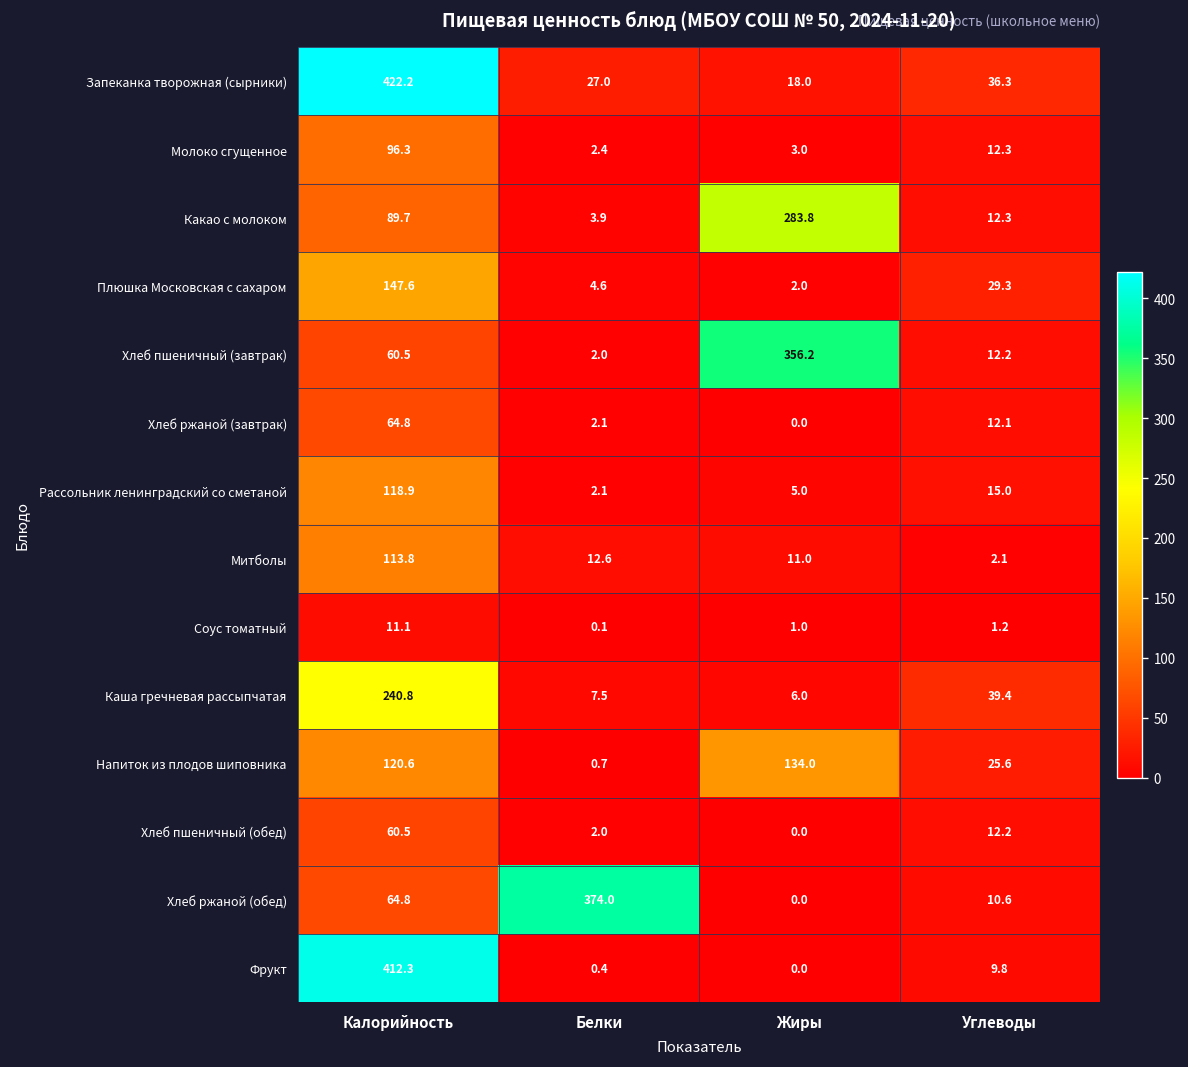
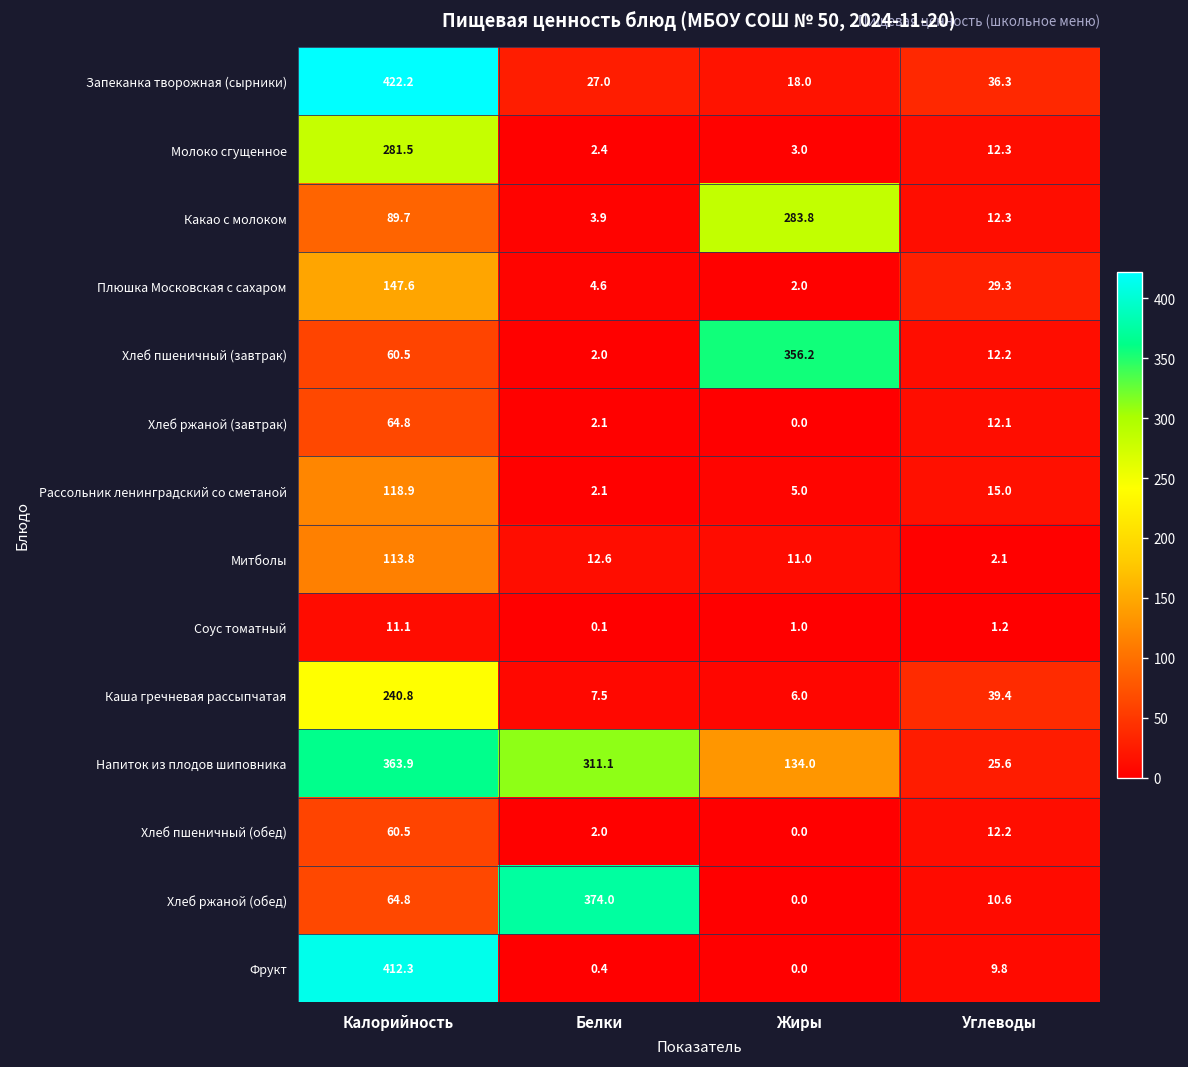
Молоко сгущенное, Калорийность: 96.3 -> 281.5
Напиток из плодов шиповника, Калорийность: 120.6 -> 363.9
Напиток из плодов шиповника, Белки: 0.7 -> 311.1
